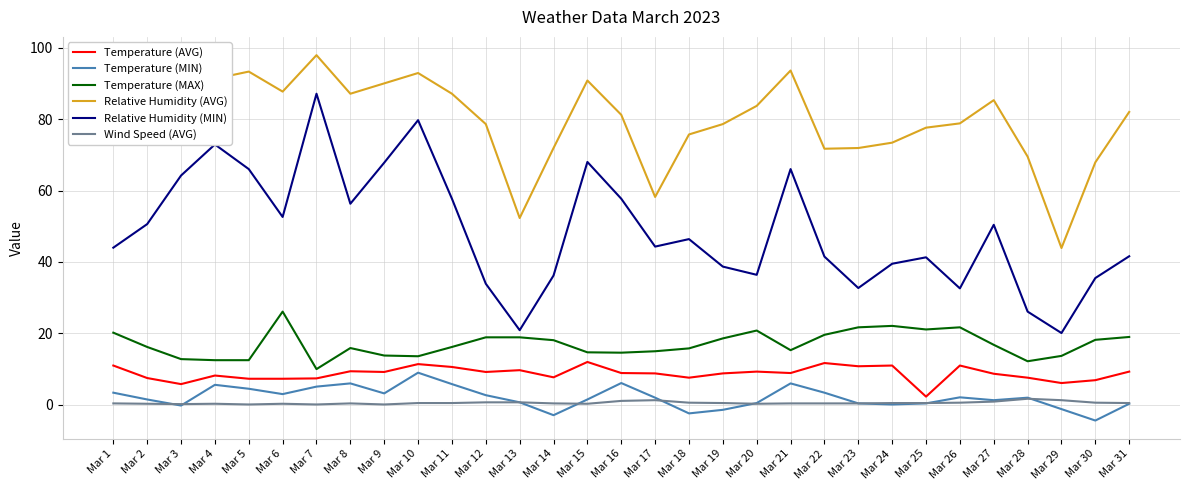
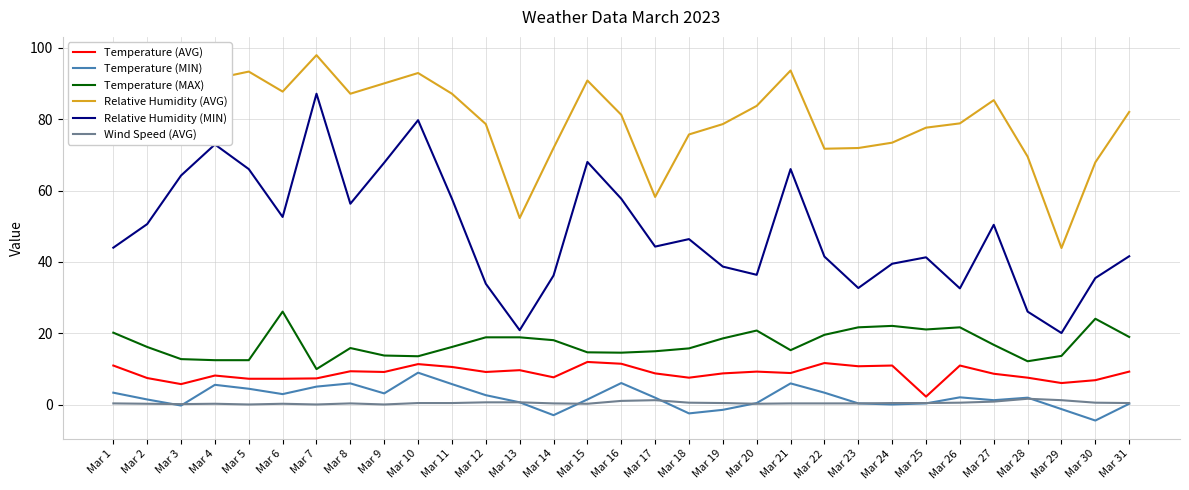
Temperature (AVG), Mar 16: 9 -> 12
Temperature (MAX), Mar 30: 18 -> 24
